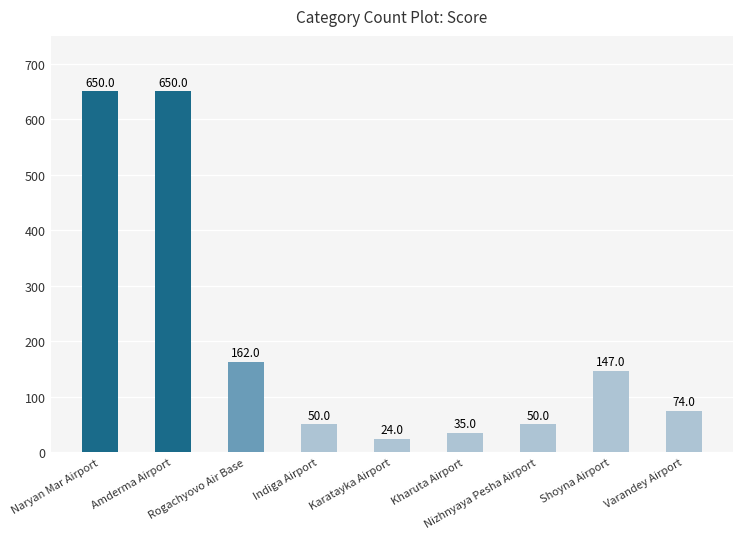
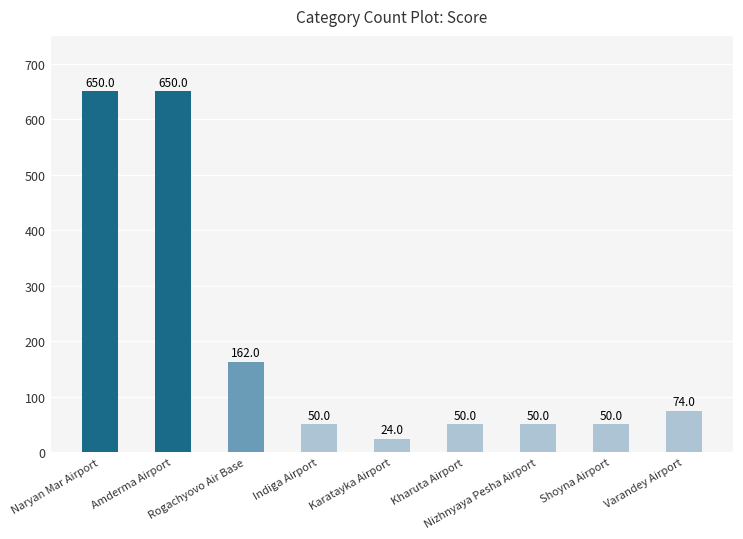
Kharuta Airport: 35.0 -> 50.0
Shoyna Airport: 147.0 -> 50.0
